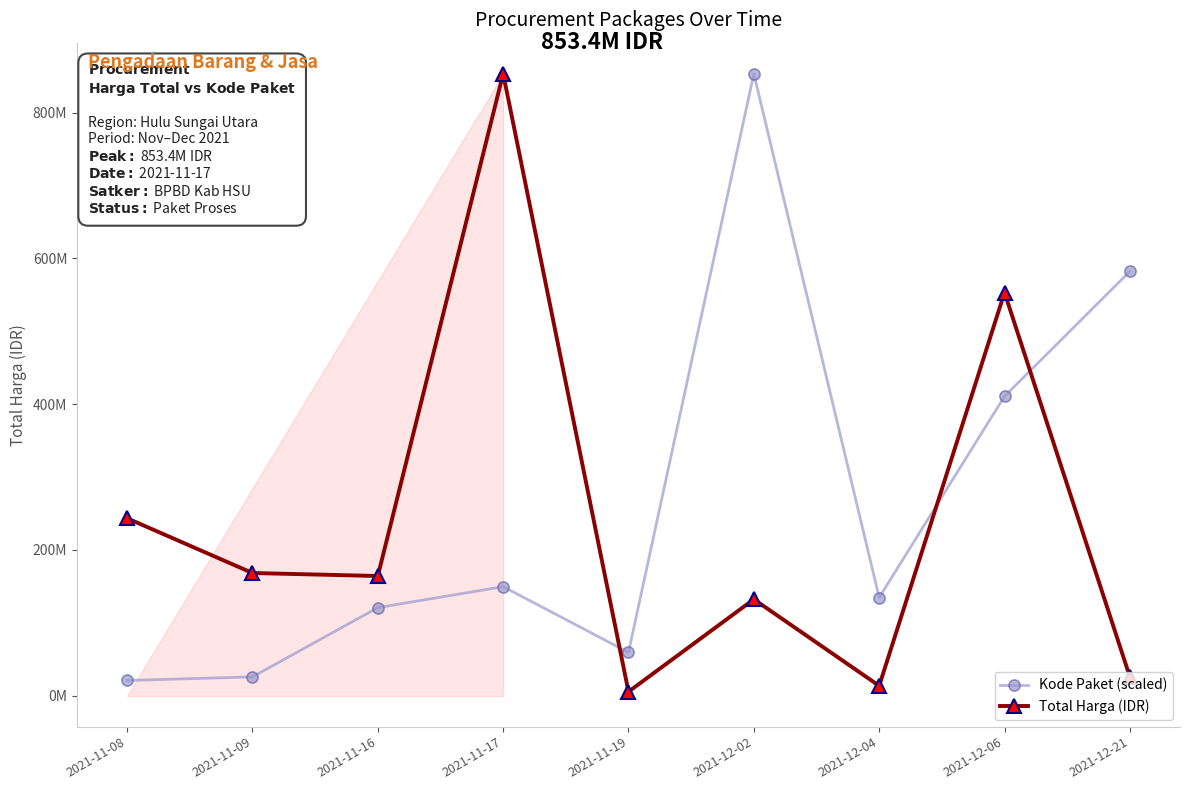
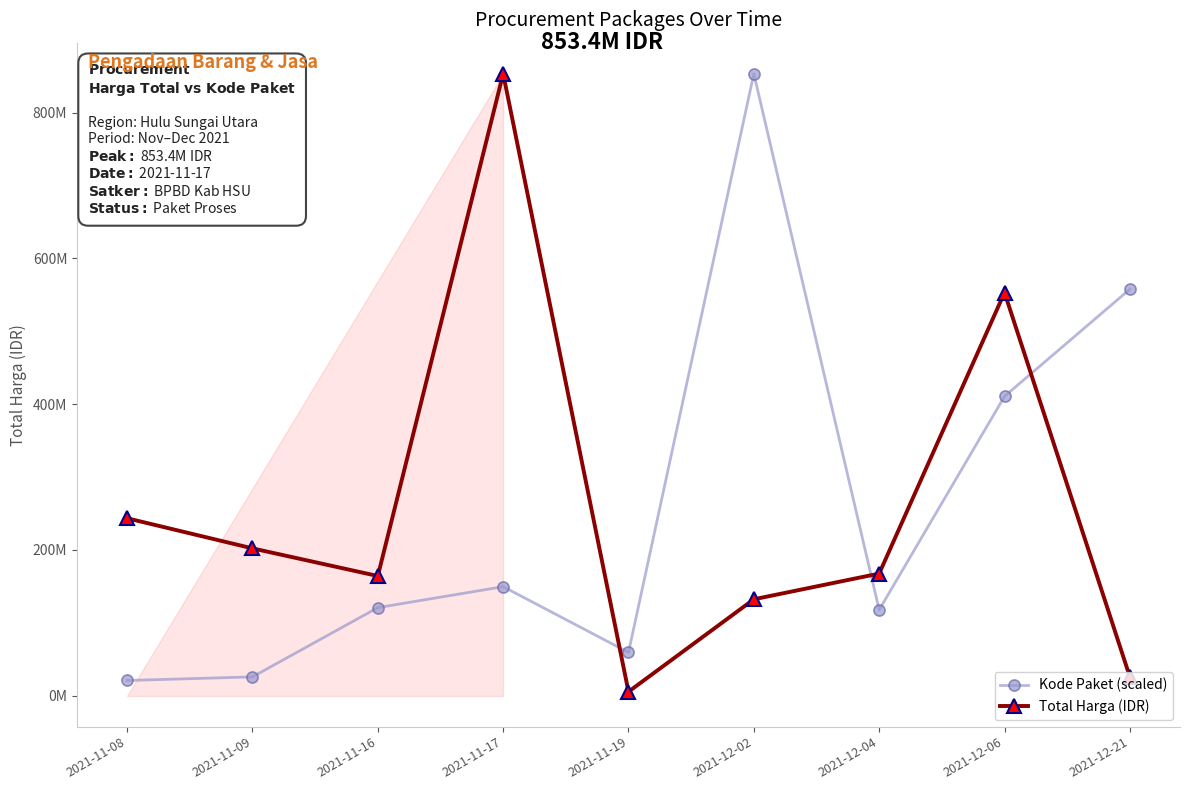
Total Harga (IDR), 2021-11-09: 170000000 -> 200000000
Kode Paket (scaled), 2021-12-04: 130000000 -> 120000000
Total Harga (IDR), 2021-12-04: 10000000 -> 170000000
Kode Paket (scaled), 2021-12-21: 580000000 -> 560000000
